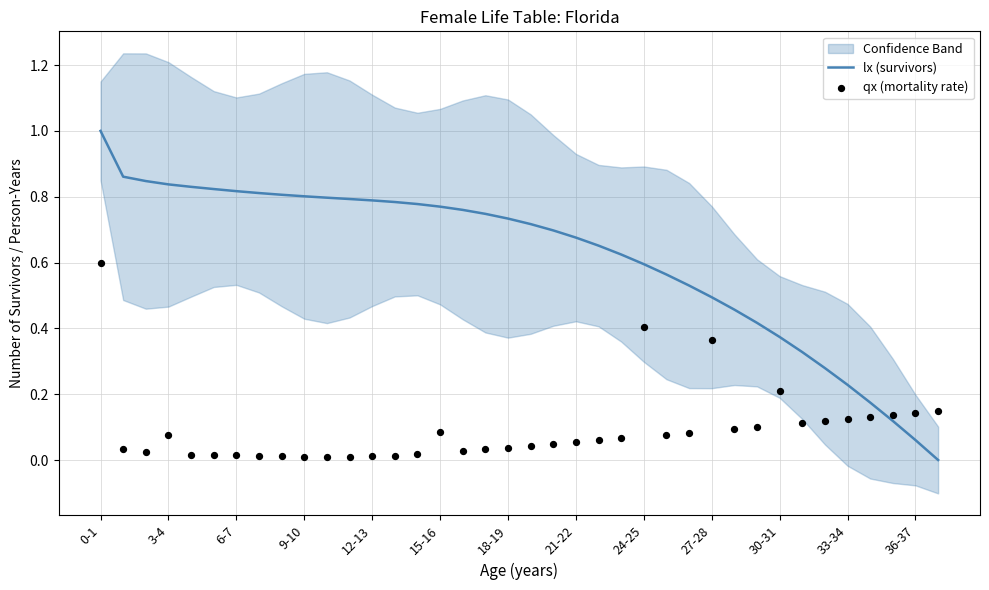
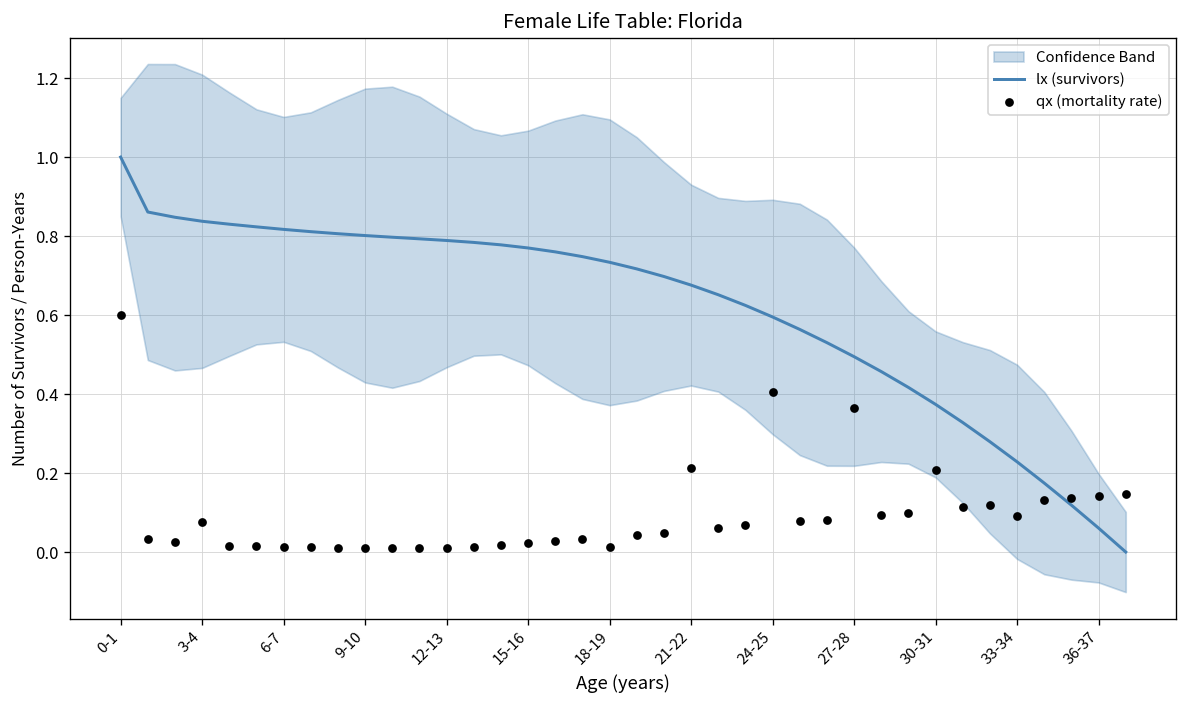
qx (mortality rate), 15-16: 0.08 -> 0.02
qx (mortality rate), 18-19: 0.04 -> 0.01
qx (mortality rate), 21-22: 0.06 -> 0.21
qx (mortality rate), 33-34: 0.13 -> 0.09
